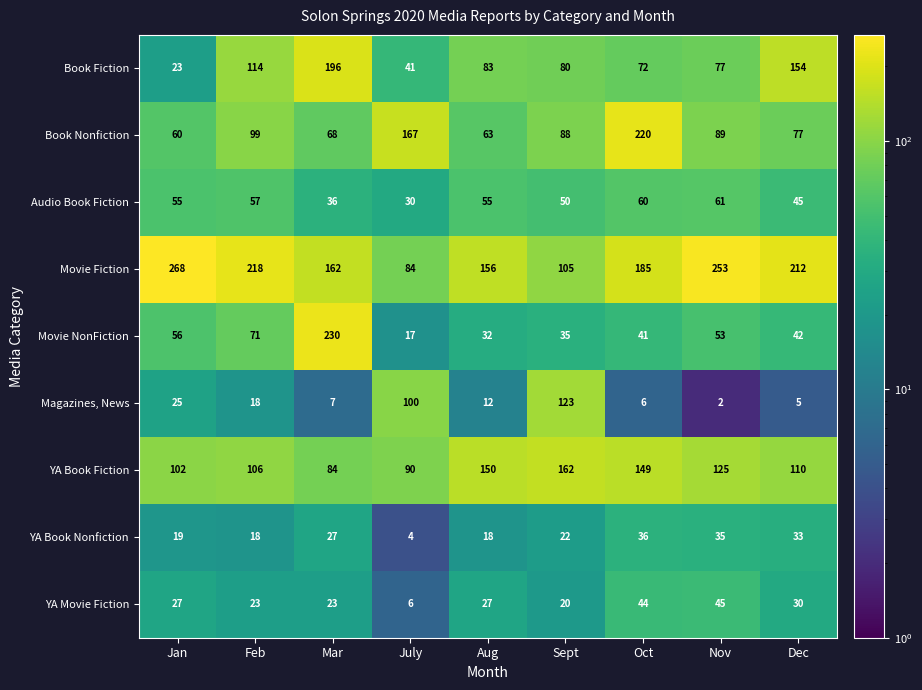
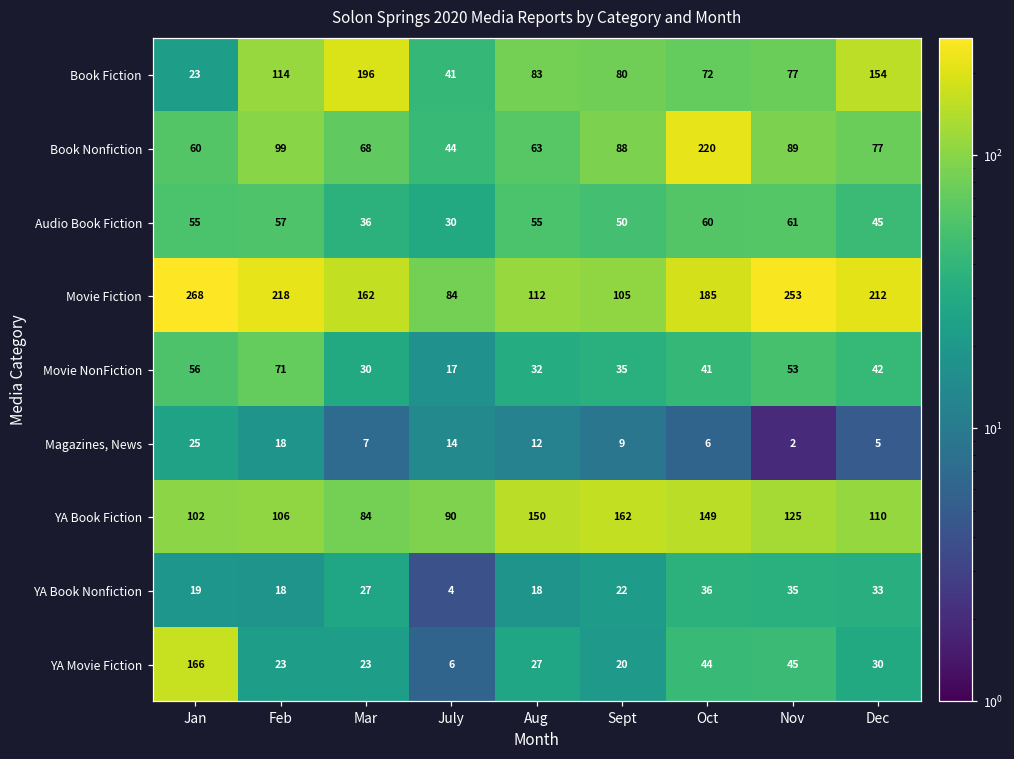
Book Nonfiction, July: 167 -> 44
Movie Fiction, Aug: 156 -> 112
Movie NonFiction, Mar: 230 -> 30
Magazines, News, July: 100 -> 14
Magazines, News, Sept: 123 -> 9
YA Movie Fiction, Jan: 27 -> 166
